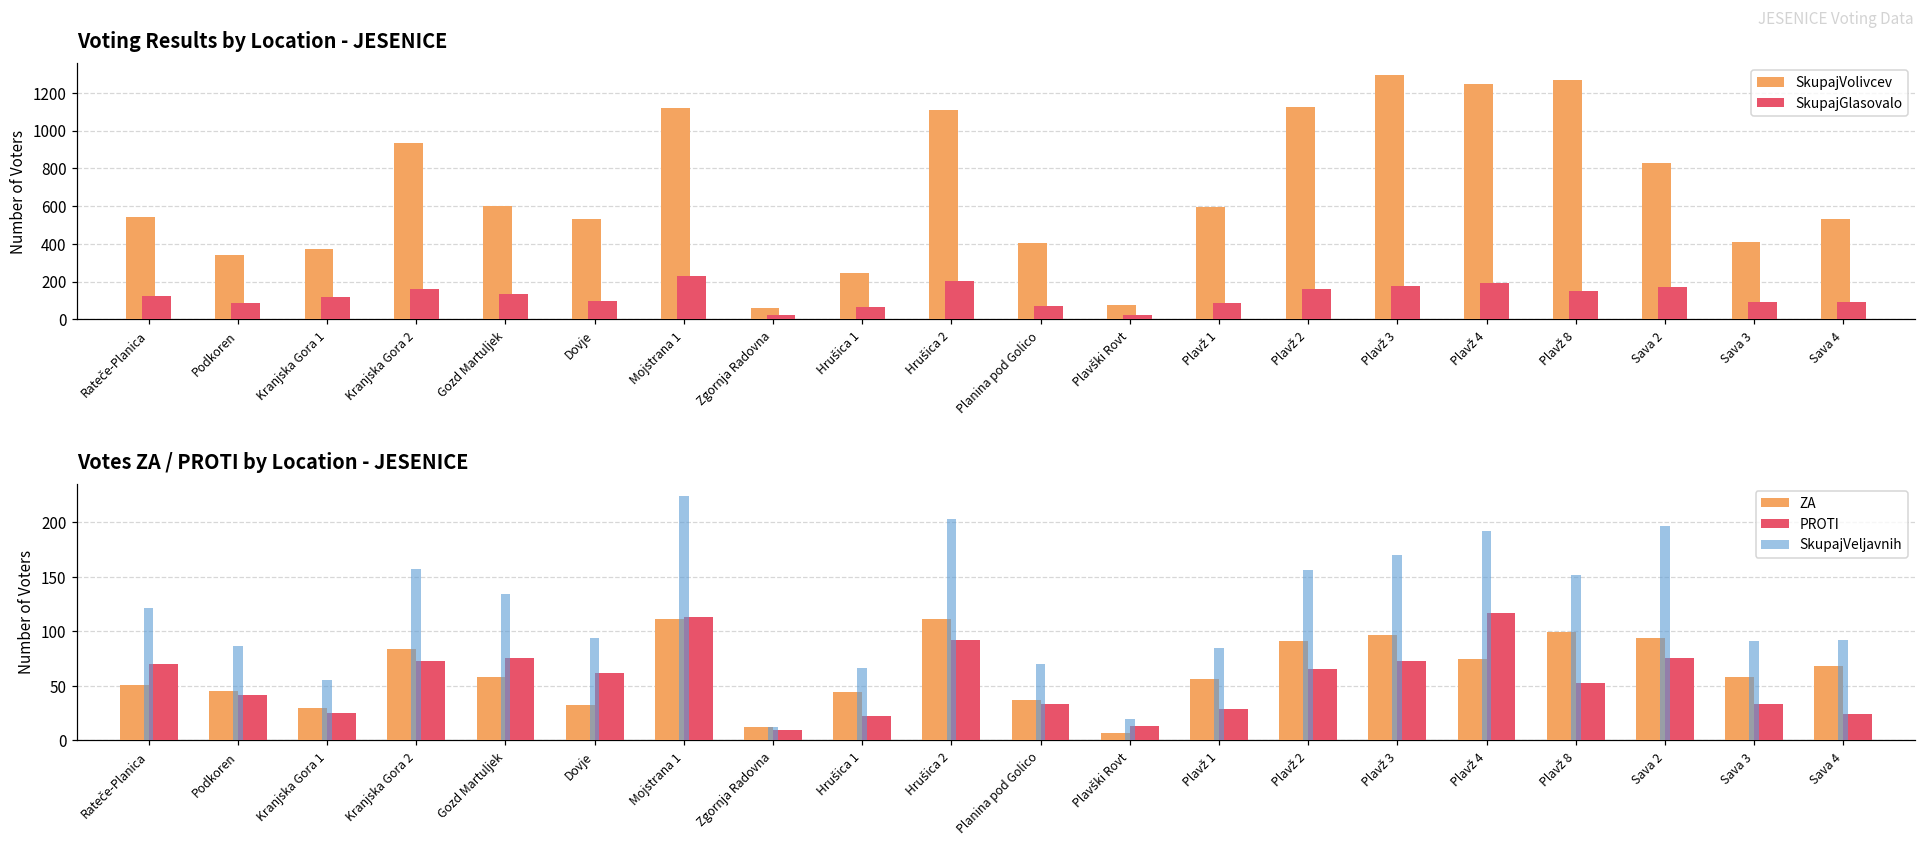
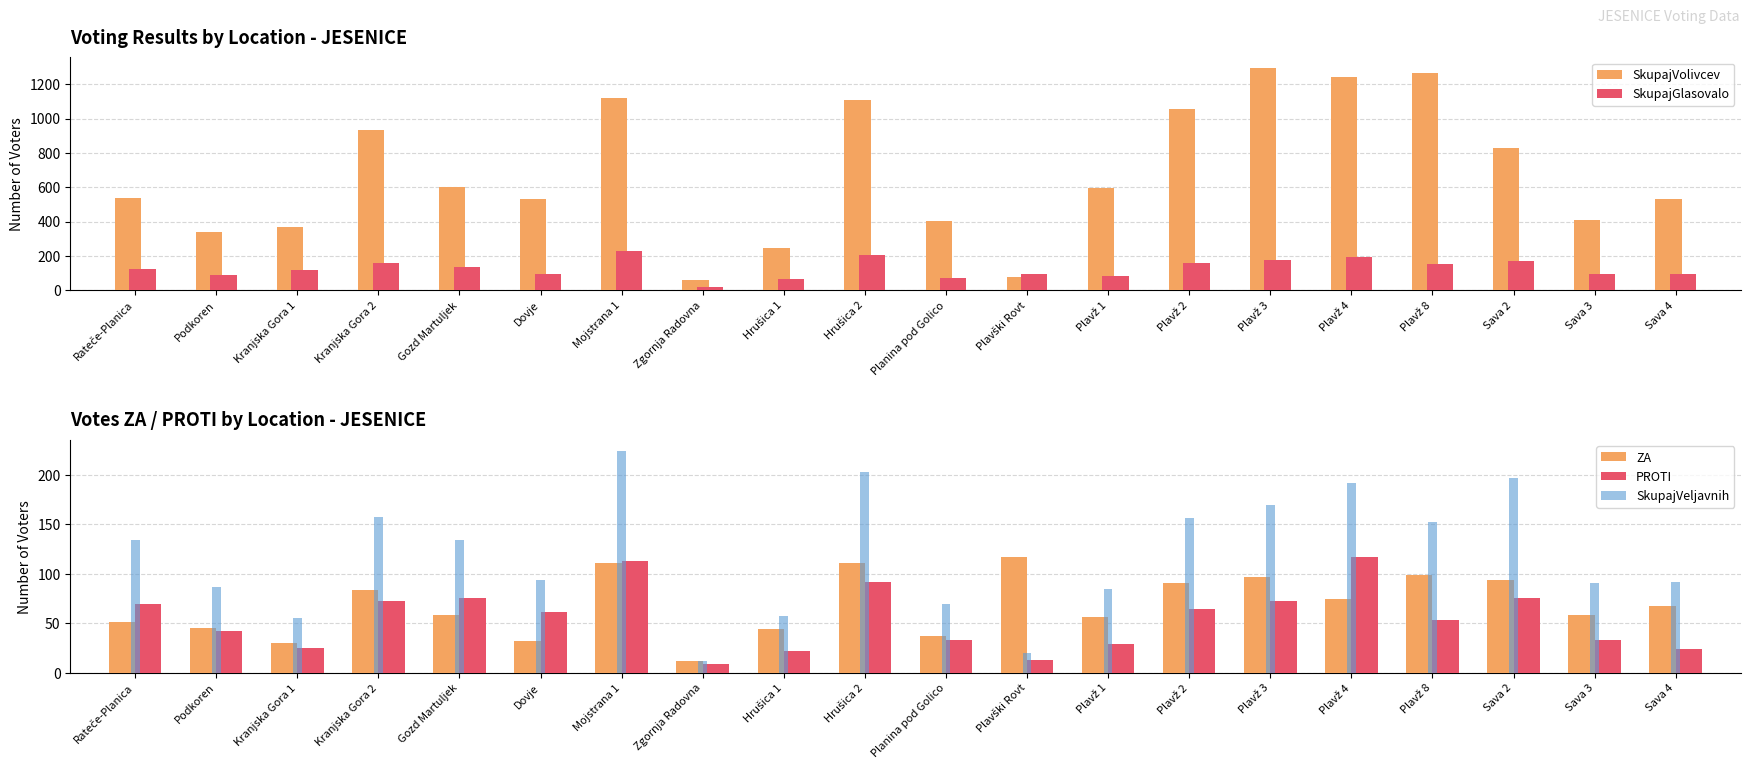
Voting Results by Location - JESENICE, SkupajGlasovalo, Plavški Rovt: 20 -> 100
Voting Results by Location - JESENICE, SkupajVolivcev, Plavž 2: 1130 -> 1060
Votes ZA / PROTI by Location - JESENICE, SkupajVeljavnih, Rateče-Planica: 120 -> 130
Votes ZA / PROTI by Location - JESENICE, SkupajVeljavnih, Hrušica 1: 70 -> 60
Votes ZA / PROTI by Location - JESENICE, ZA, Plavški Rovt: 10 -> 120
